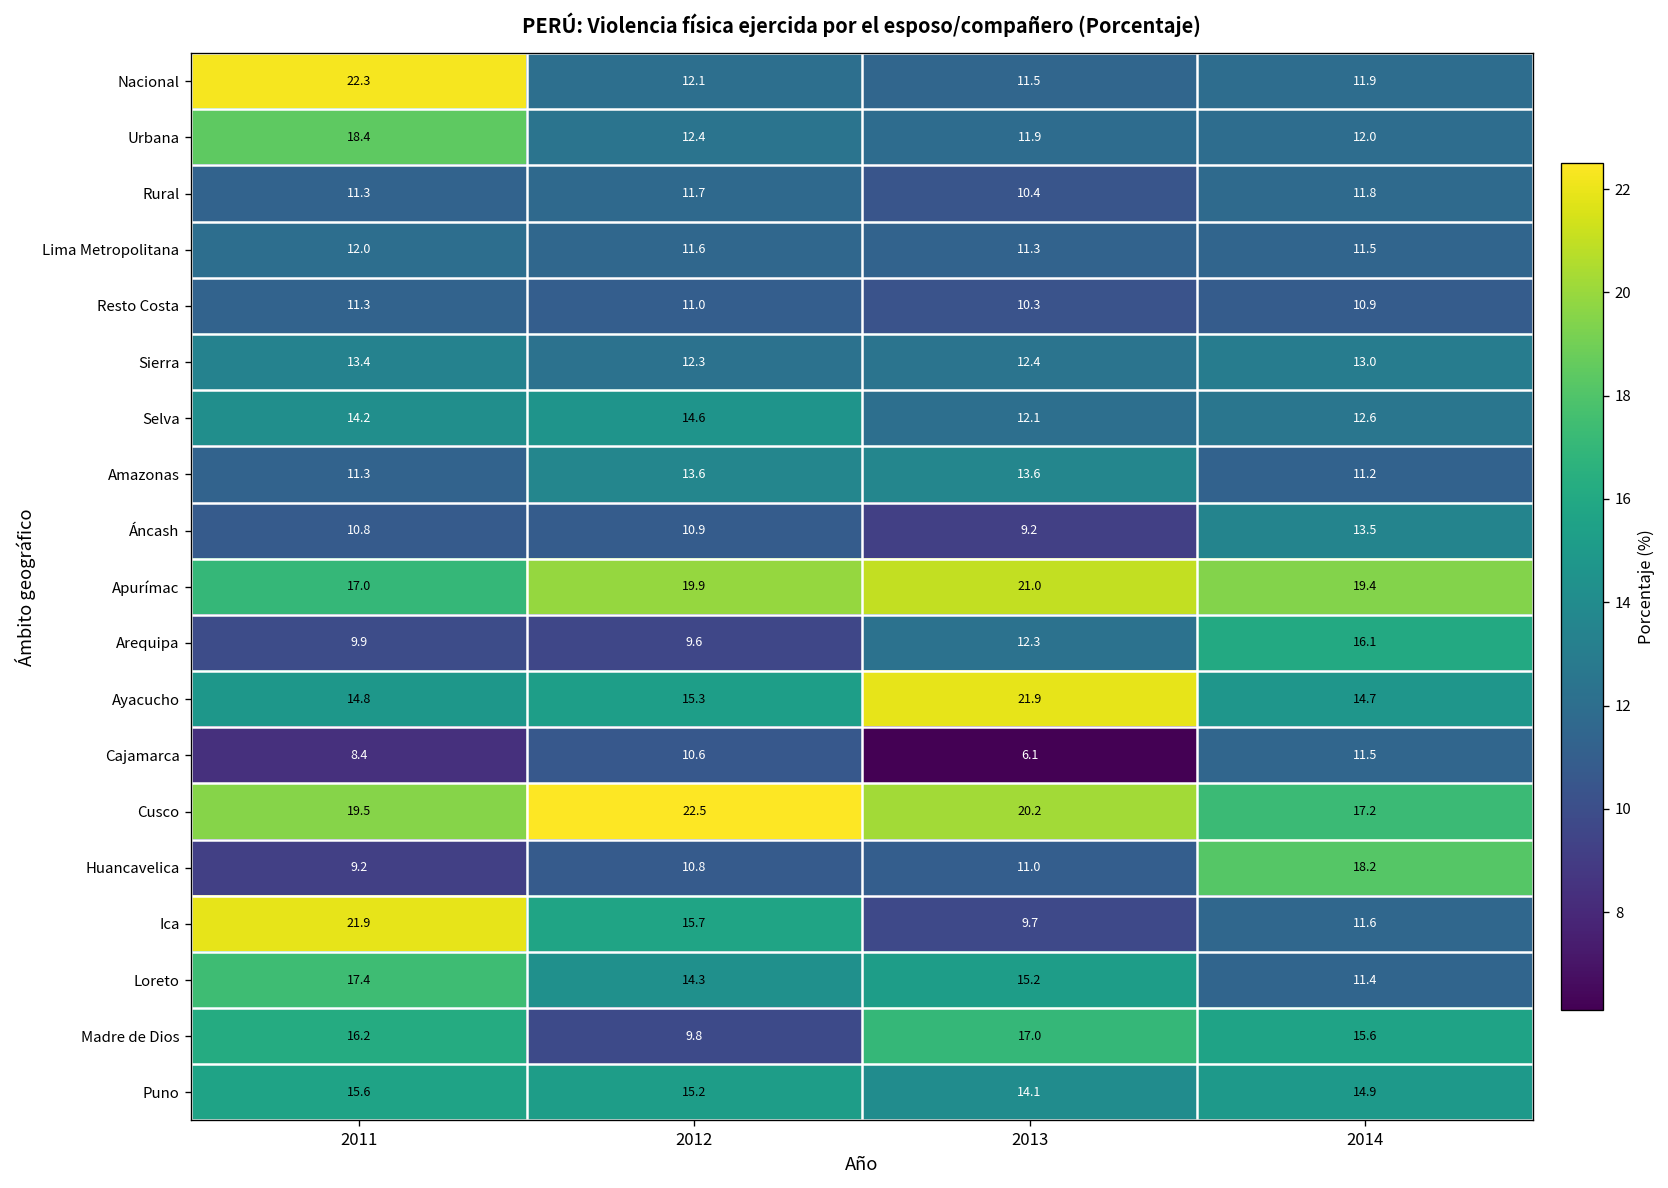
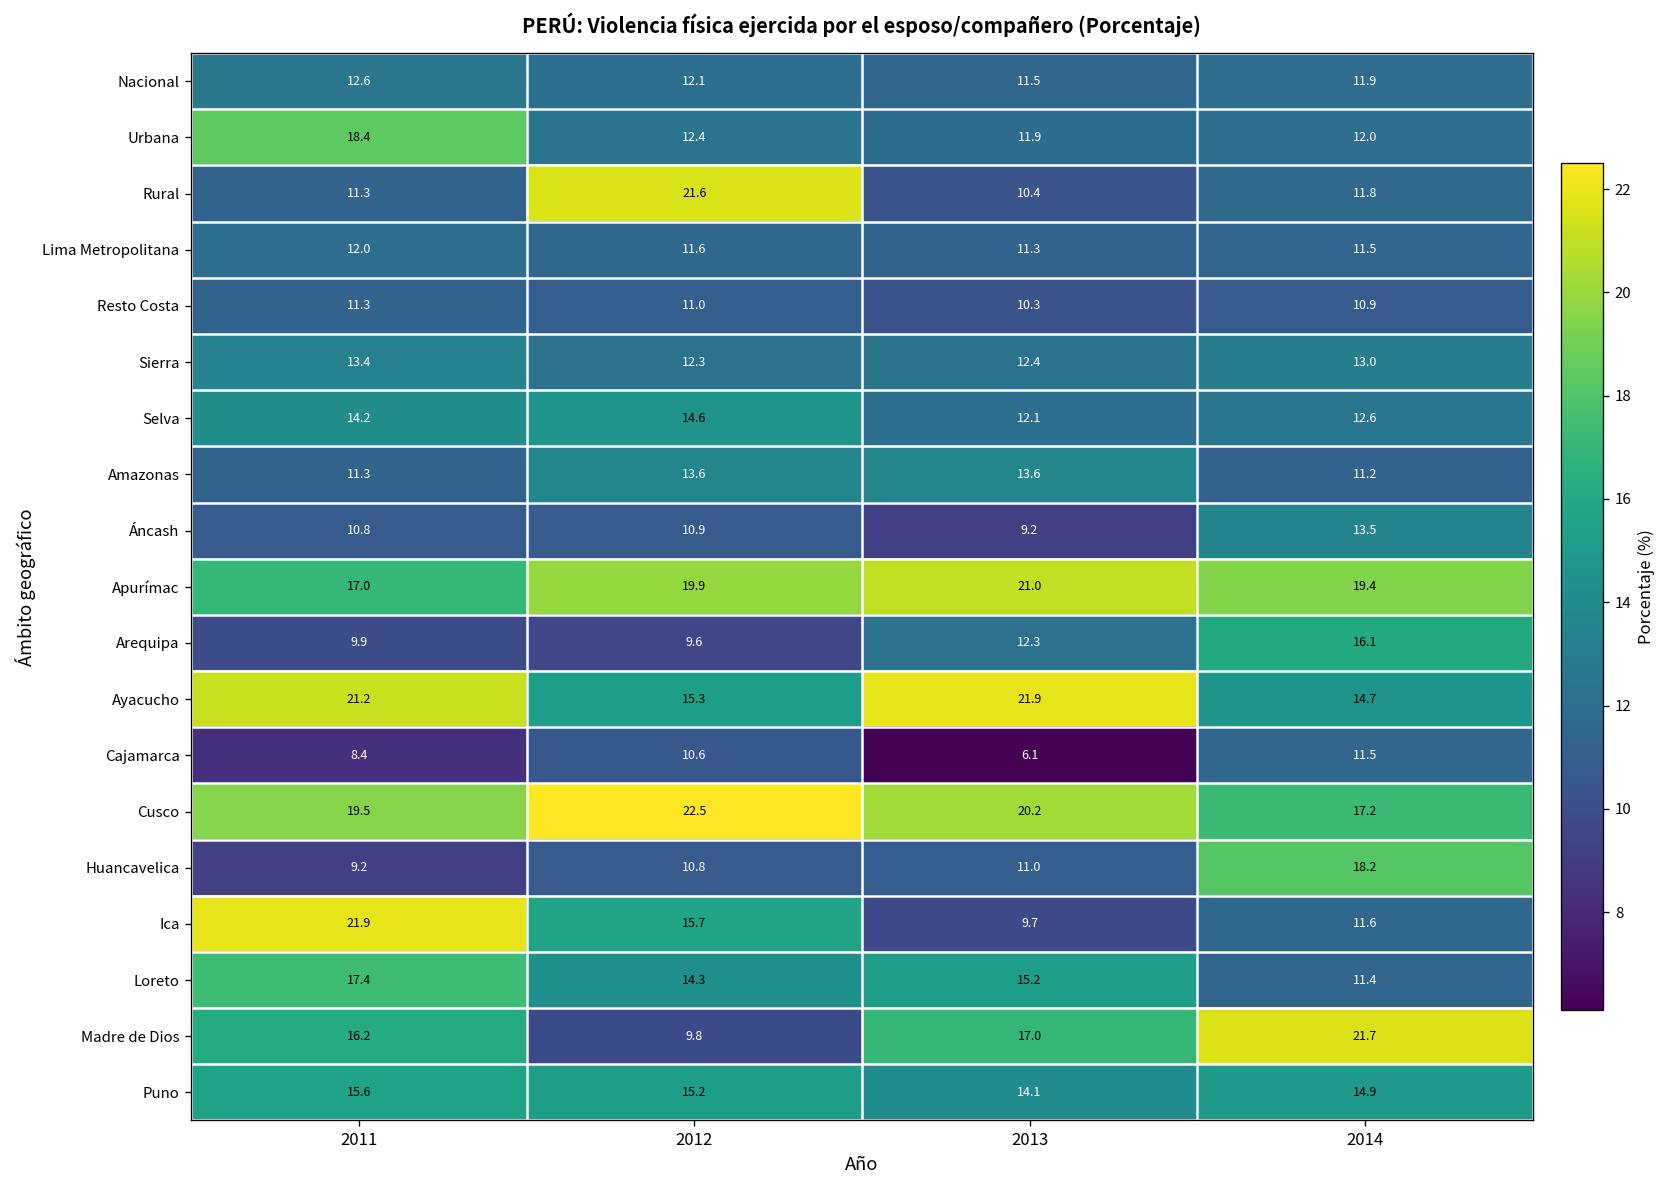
Nacional, 2011: 22.3 -> 12.6
Rural, 2012: 11.7 -> 21.6
Ayacucho, 2011: 14.8 -> 21.2
Madre de Dios, 2014: 15.6 -> 21.7
